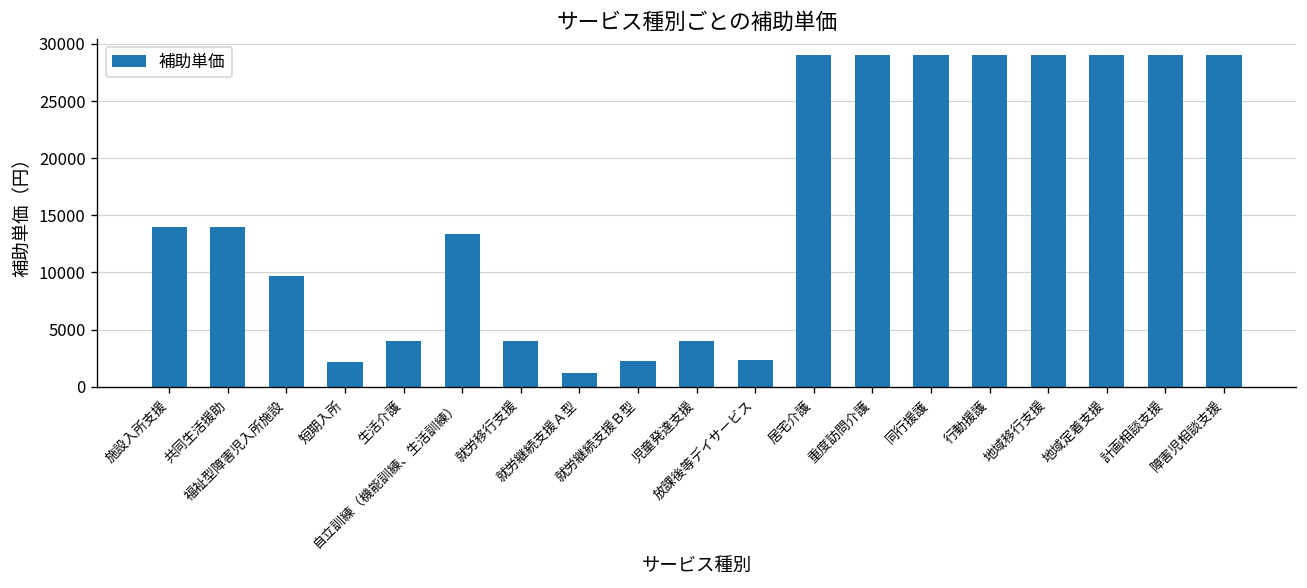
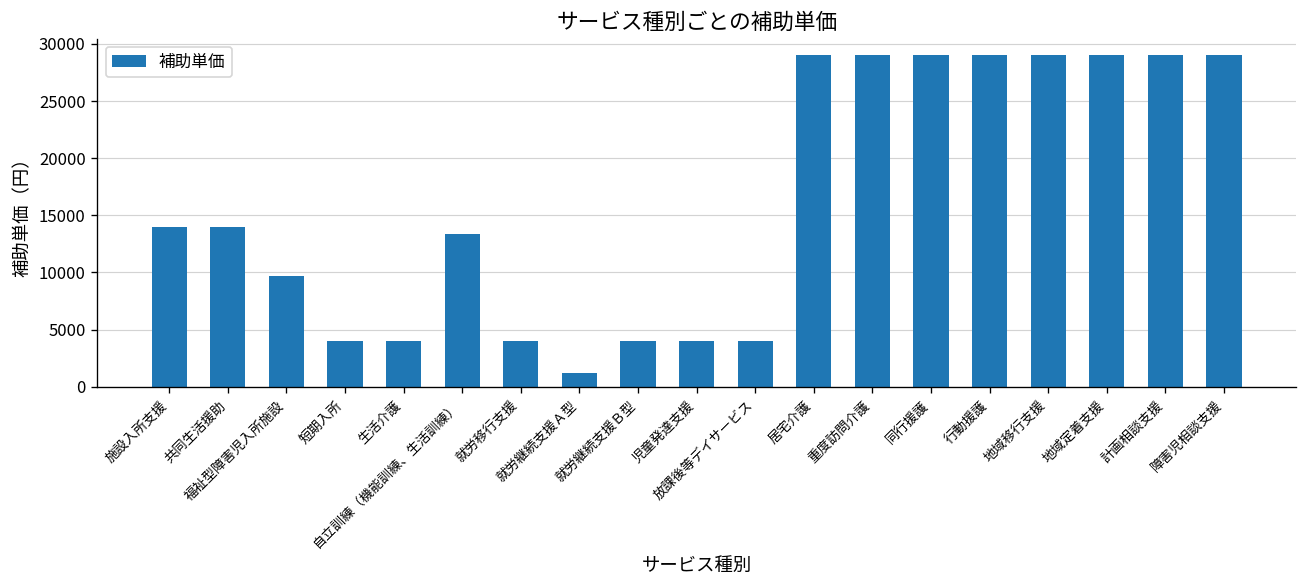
短期入所: 2000 -> 4000
就労継続支援Ｂ型: 2000 -> 4000
放課後等デイサービス: 2000 -> 4000
